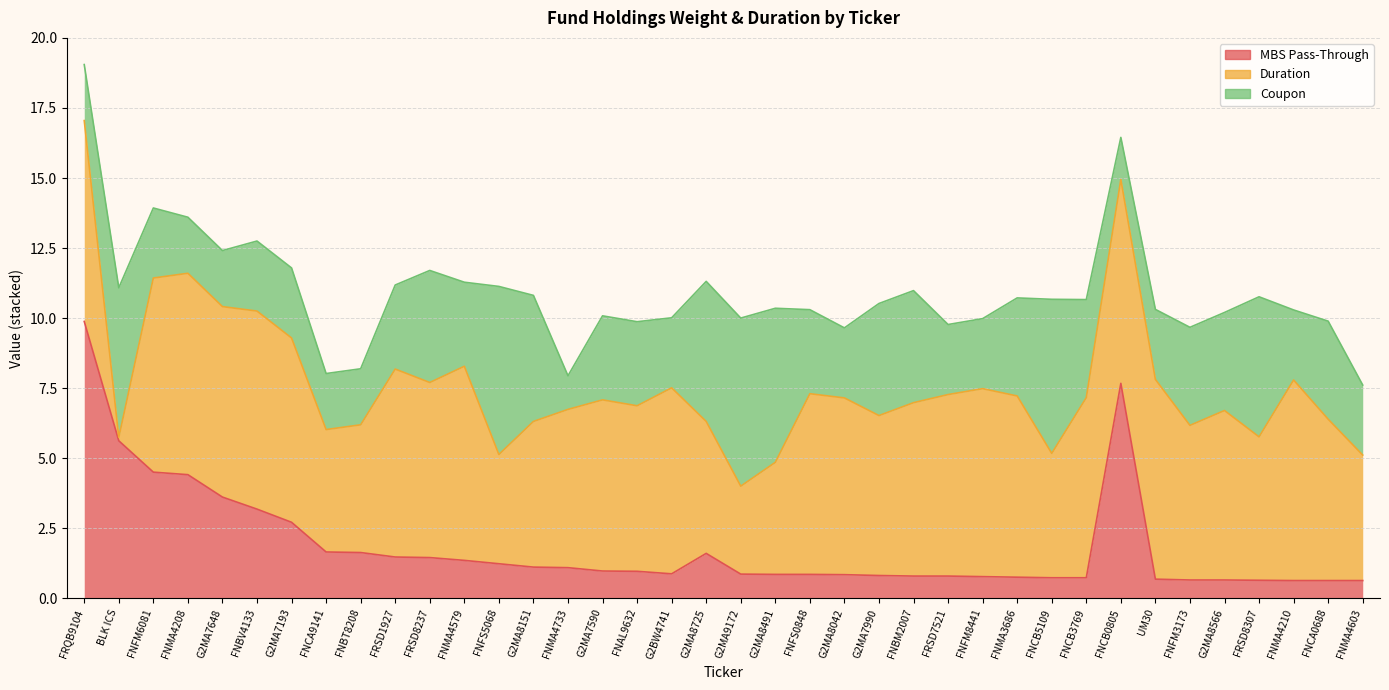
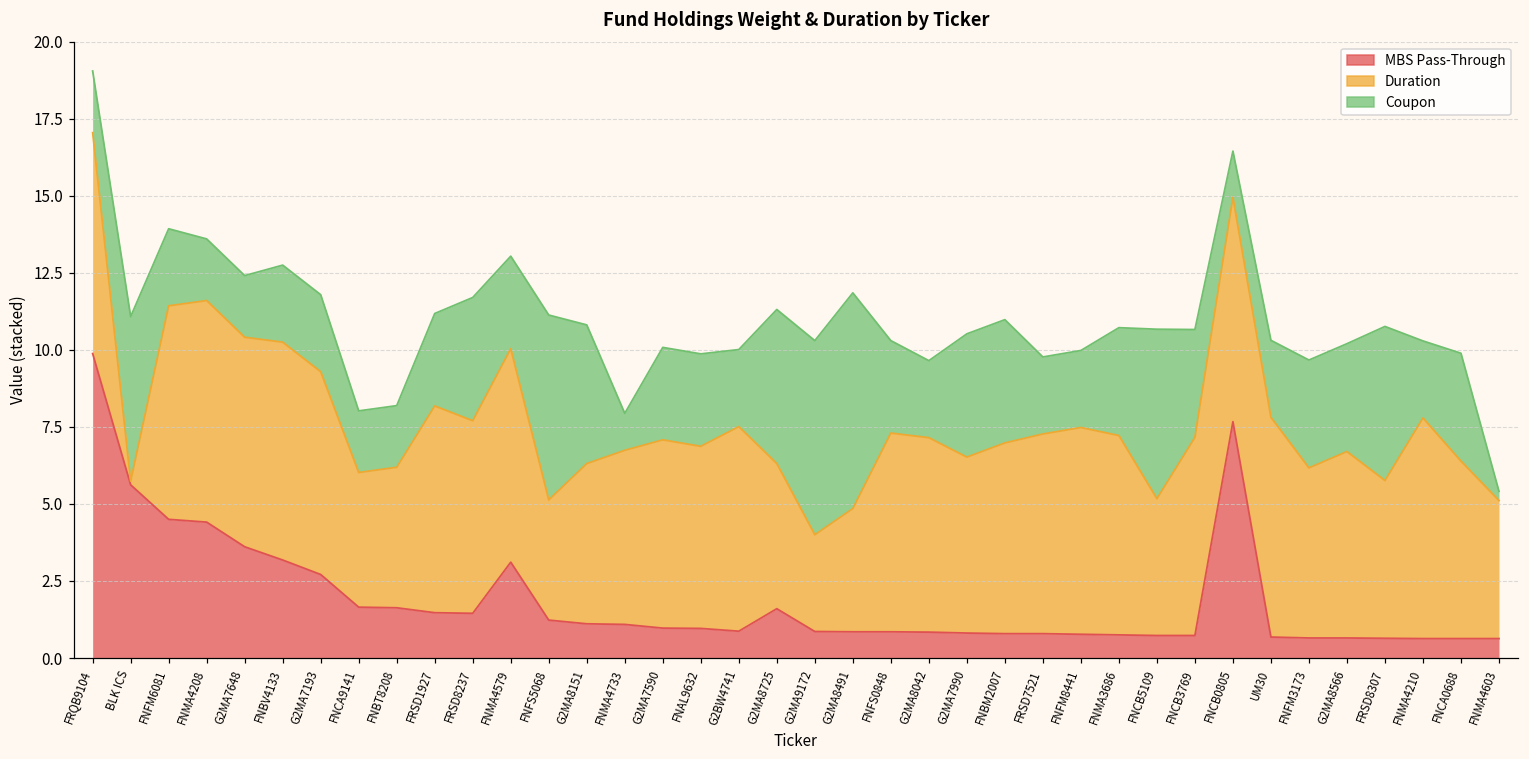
MBS Pass-Through, FNMA4579: 1.4 -> 3.1
Coupon, G2MA9172: 6.0 -> 6.3
Coupon, G2MA8491: 5.5 -> 7.0
Coupon, FNMA4603: 2.5 -> 0.3
